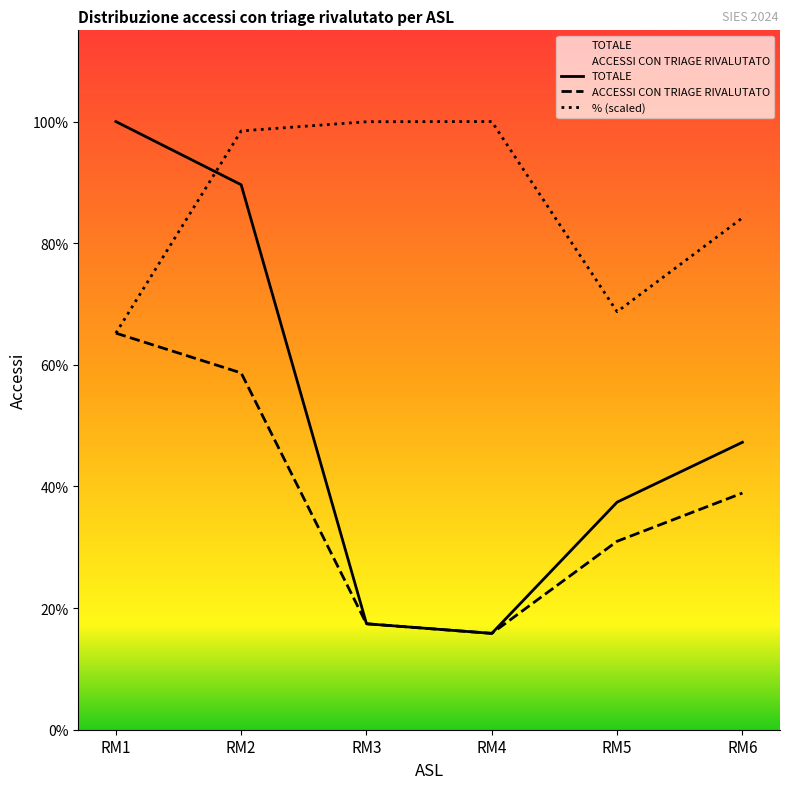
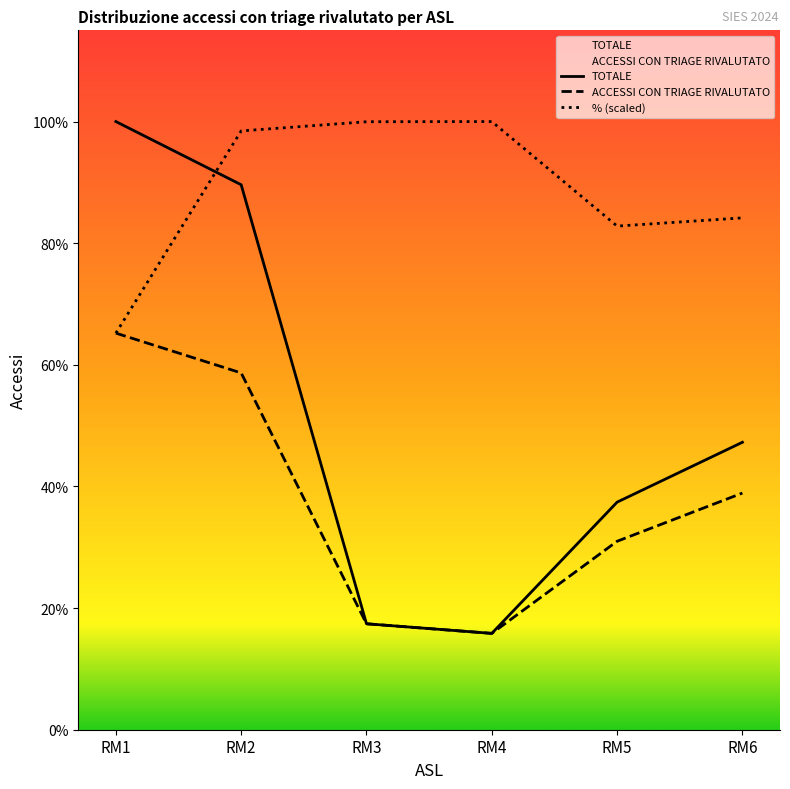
% (scaled), RM5: 69% -> 83%
